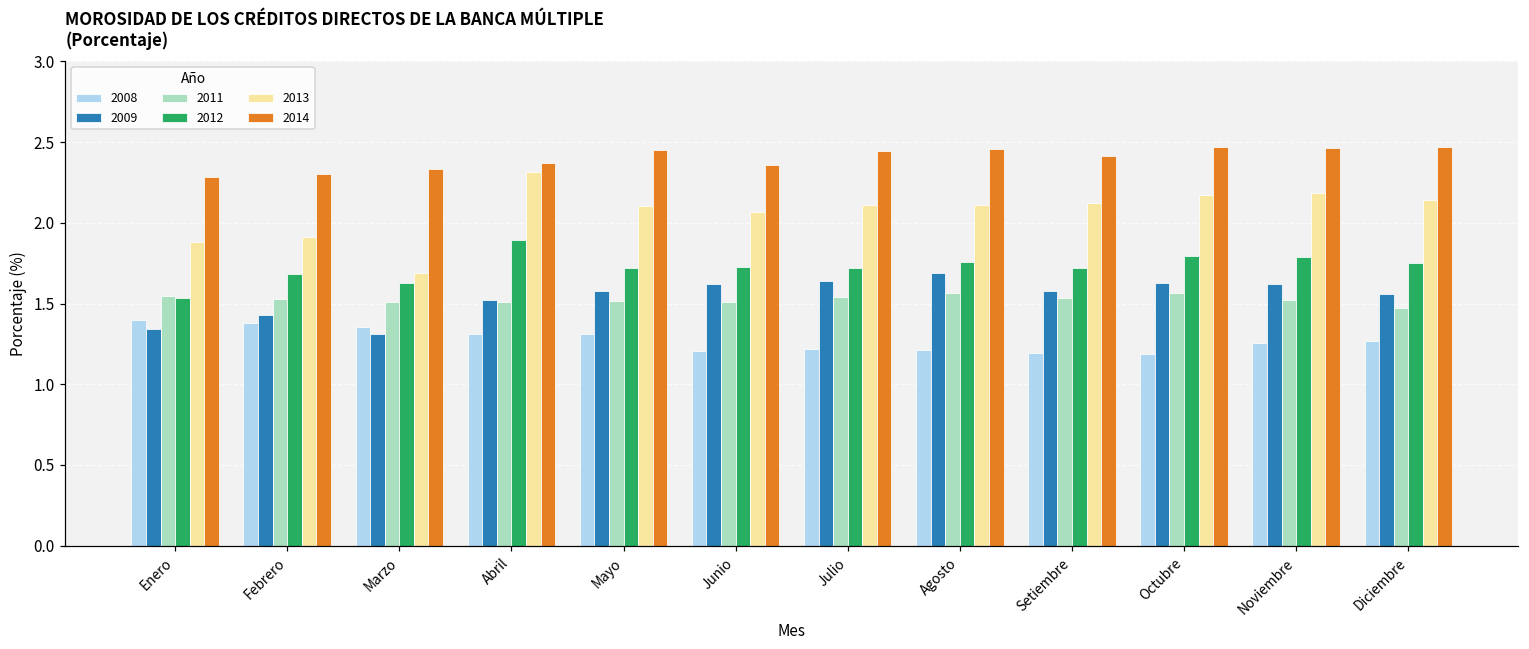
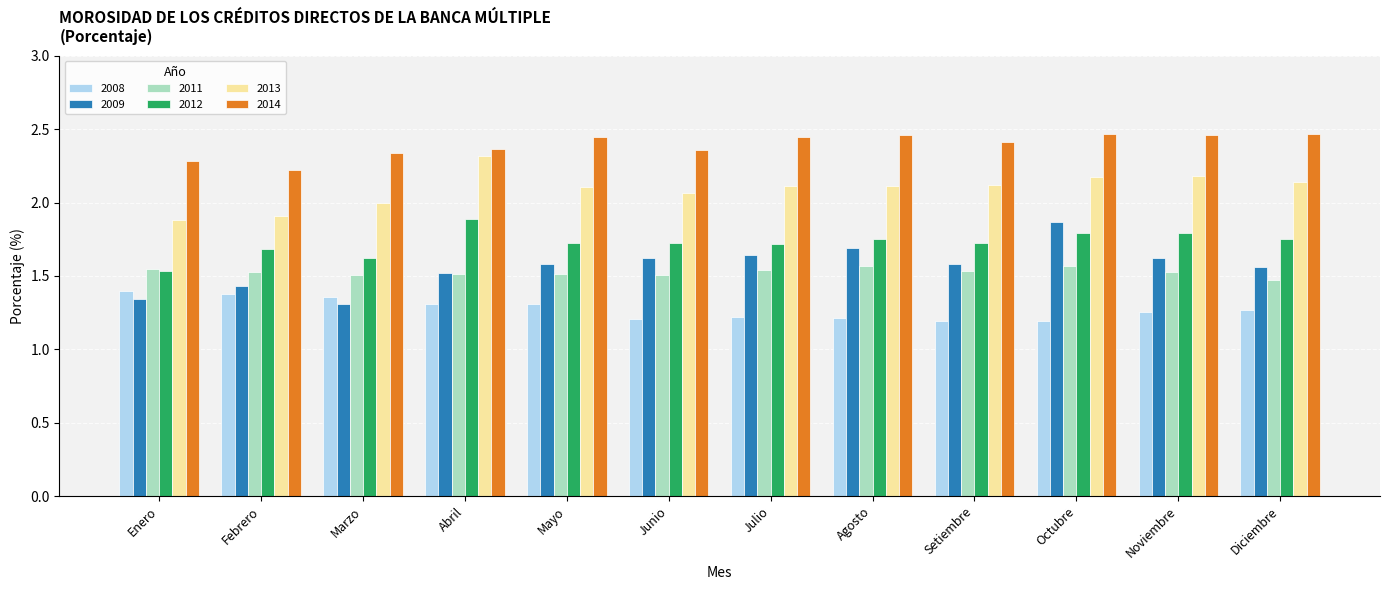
2014, Febrero: 2.30 -> 2.22
2013, Marzo: 1.69 -> 2.00
2009, Octubre: 1.63 -> 1.87
